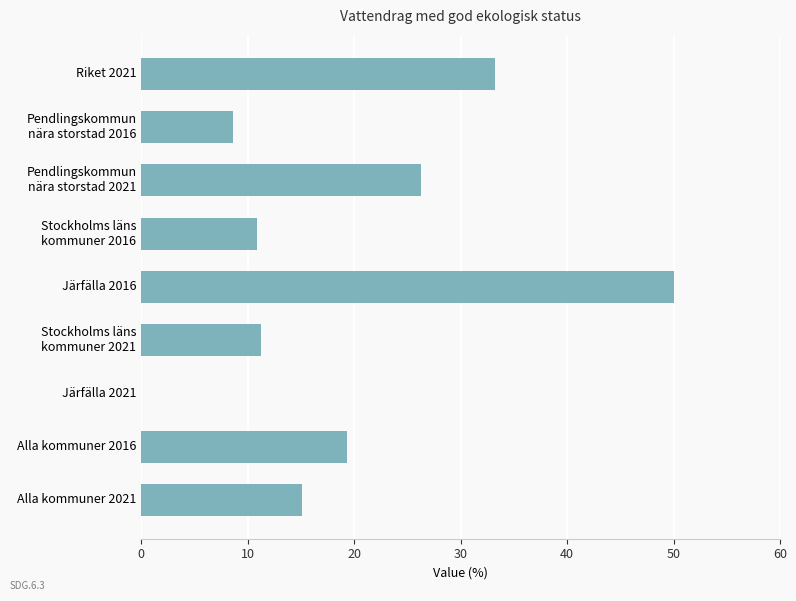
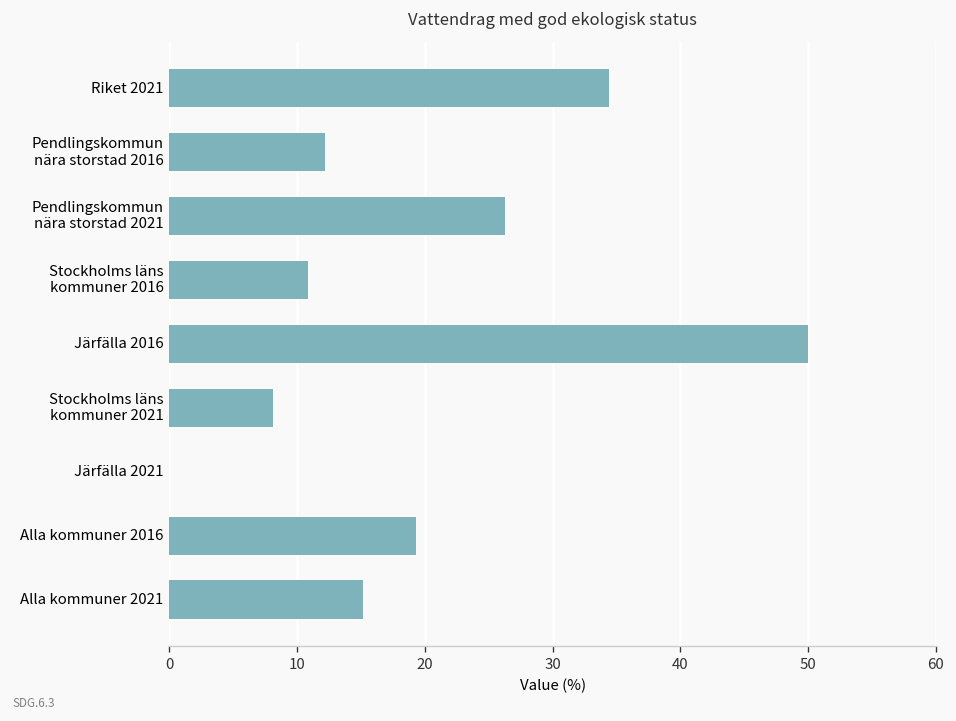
Riket 2021: 33.2 -> 34.4
Pendlingskommun nära storstad 2016: 8.6 -> 12.2
Stockholms läns kommuner 2021: 11.3 -> 8.1
